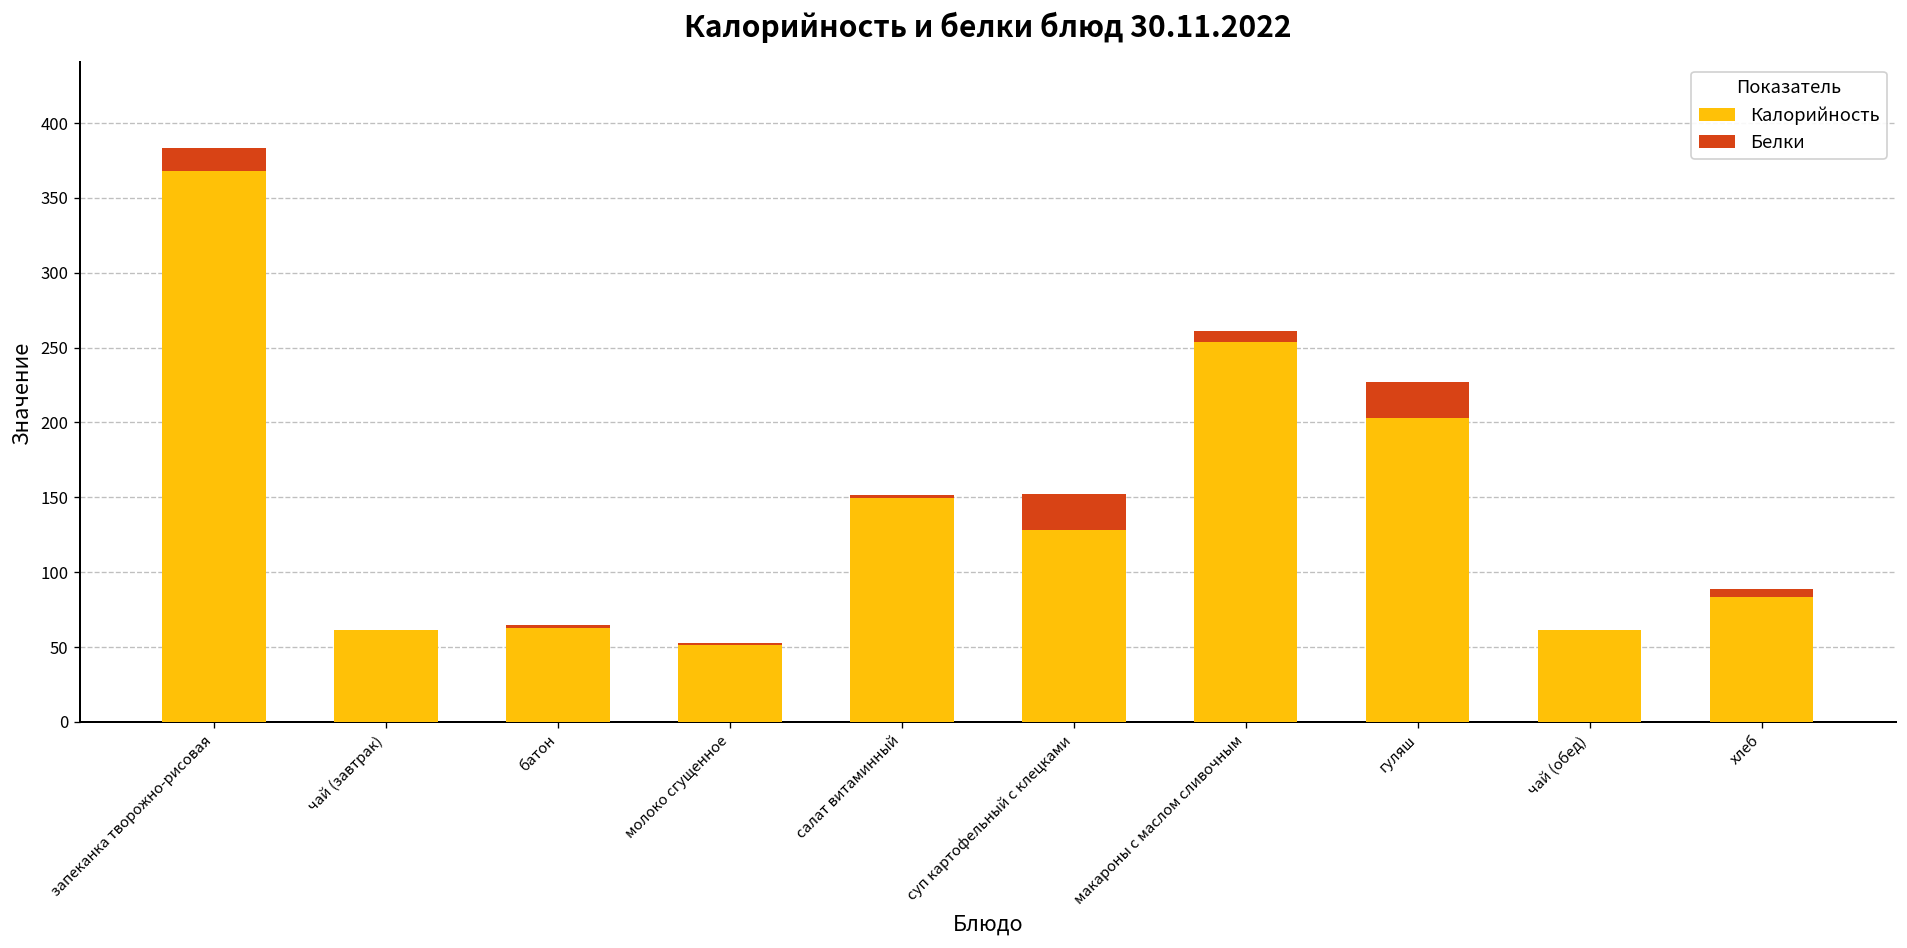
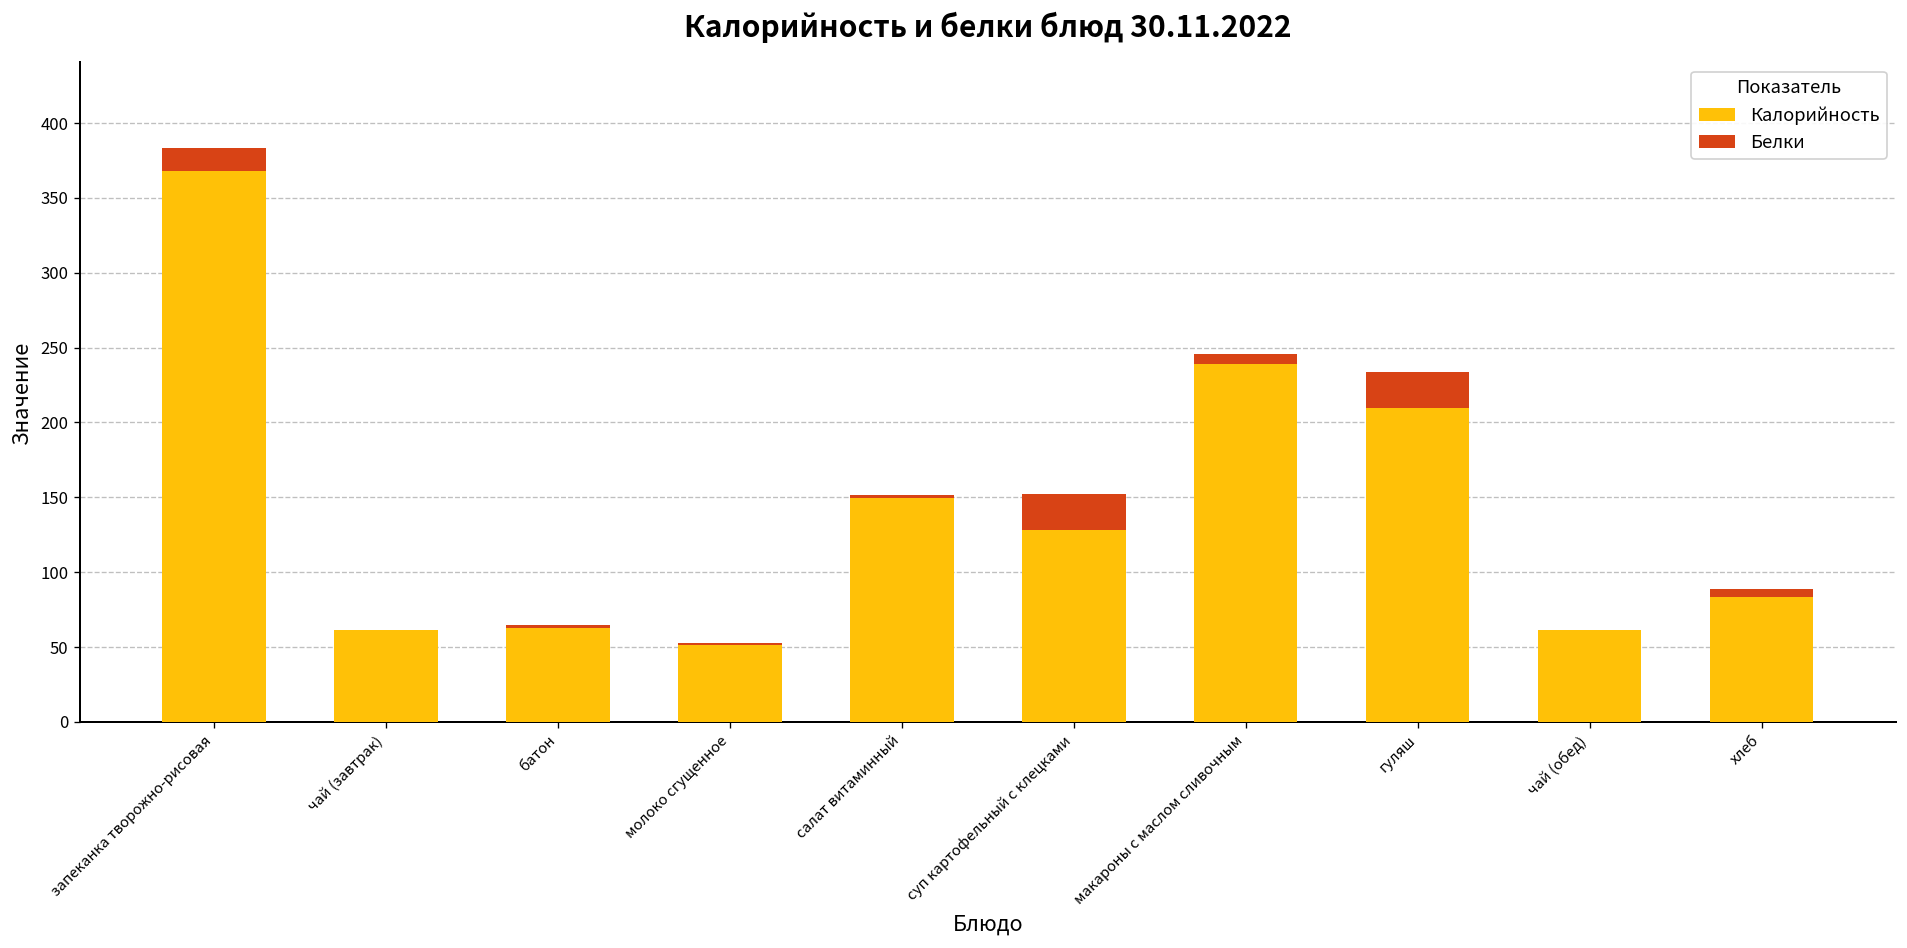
Калорийность, макароны с маслом сливочным: 254 -> 239
Калорийность, гуляш: 203 -> 210
